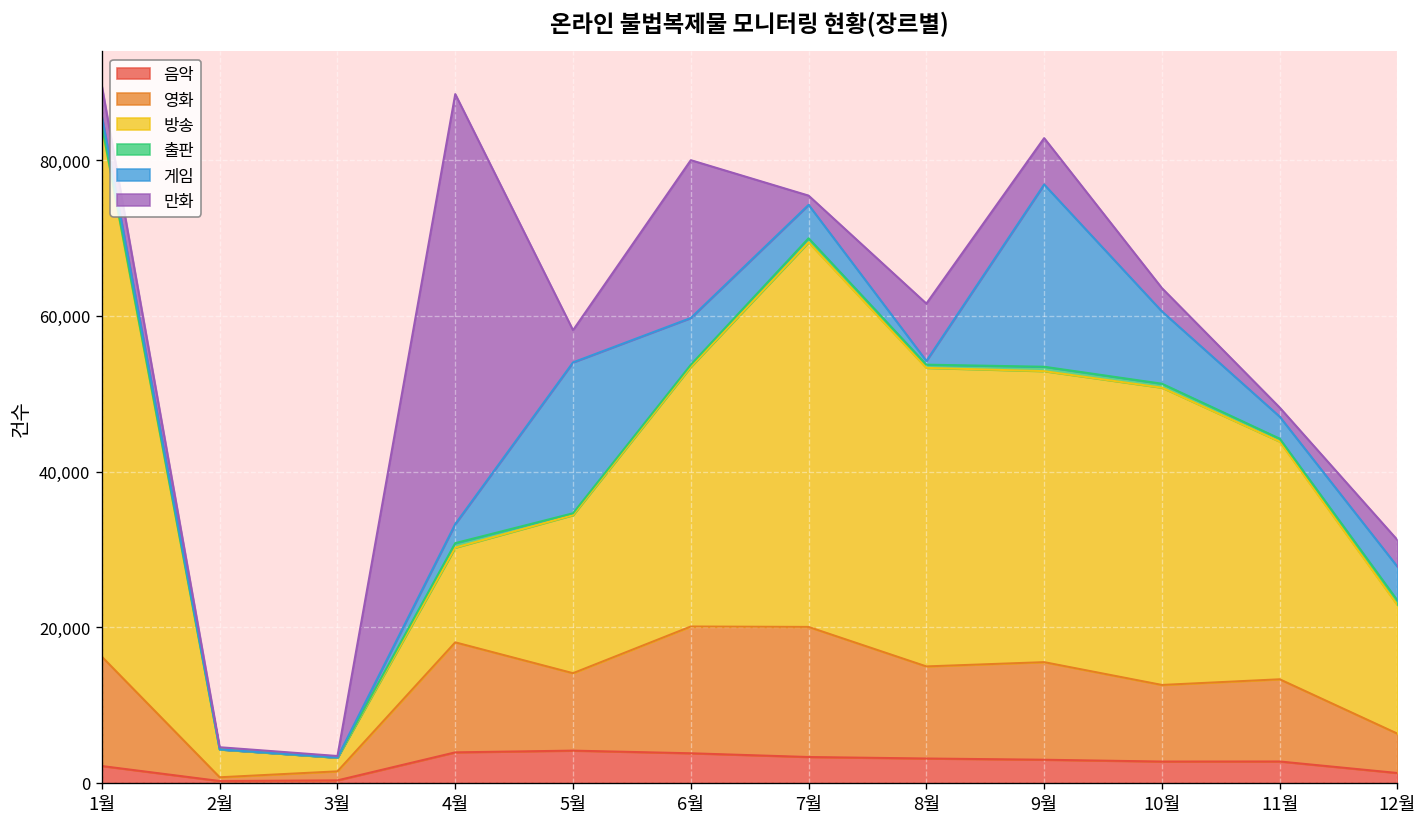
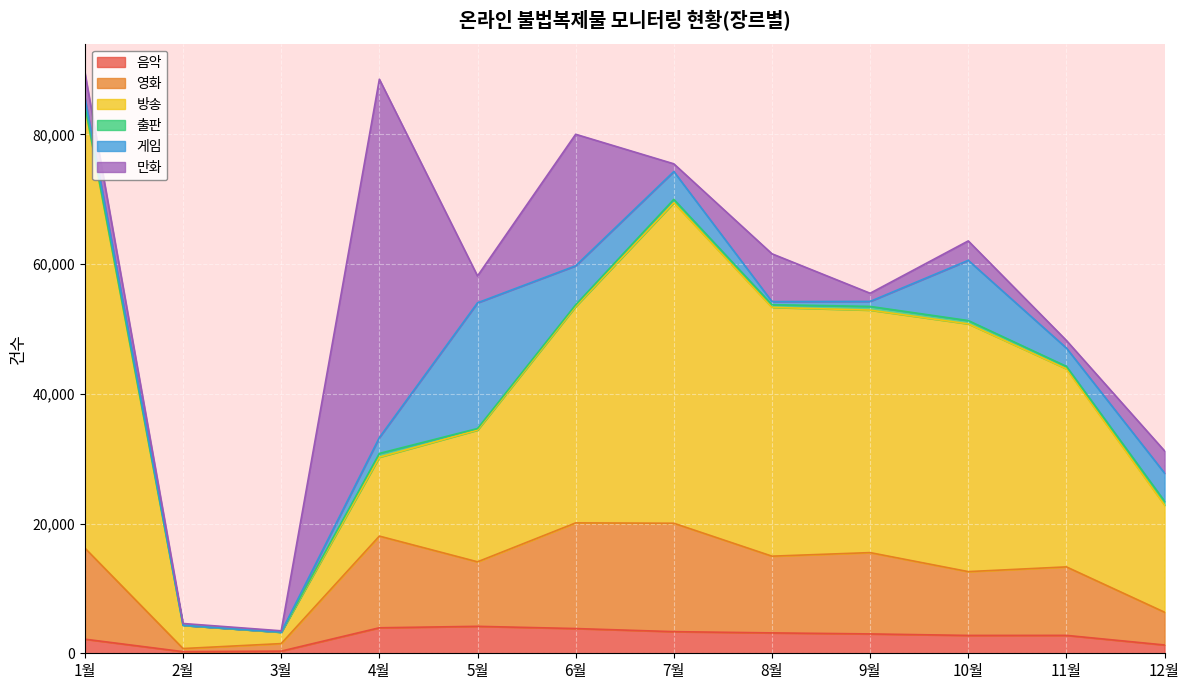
게임, 9월: 23,000 -> 1,000
만화, 9월: 6,000 -> 1,000
